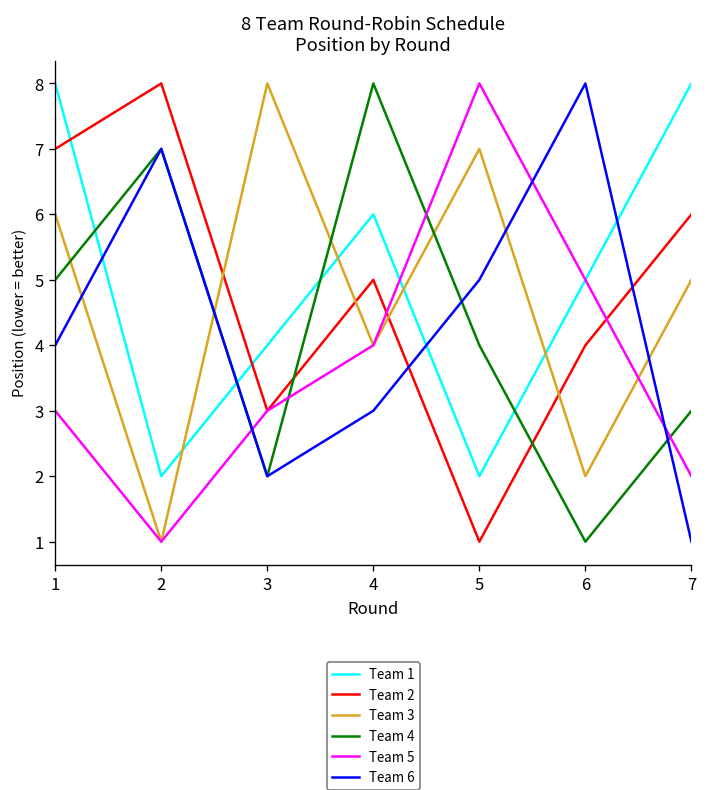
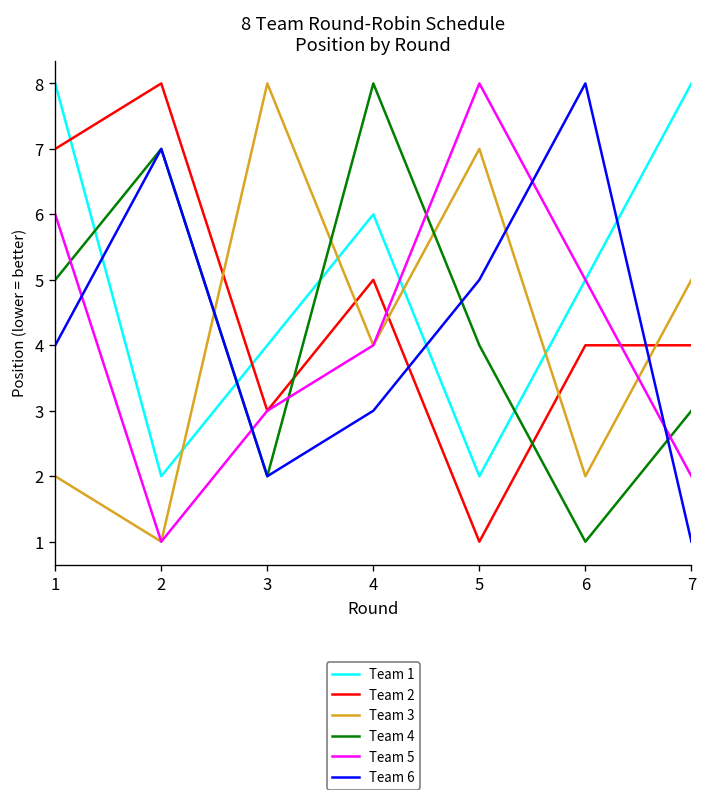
Team 3, 1: 6 -> 2
Team 5, 1: 3 -> 6
Team 2, 7: 6 -> 4
